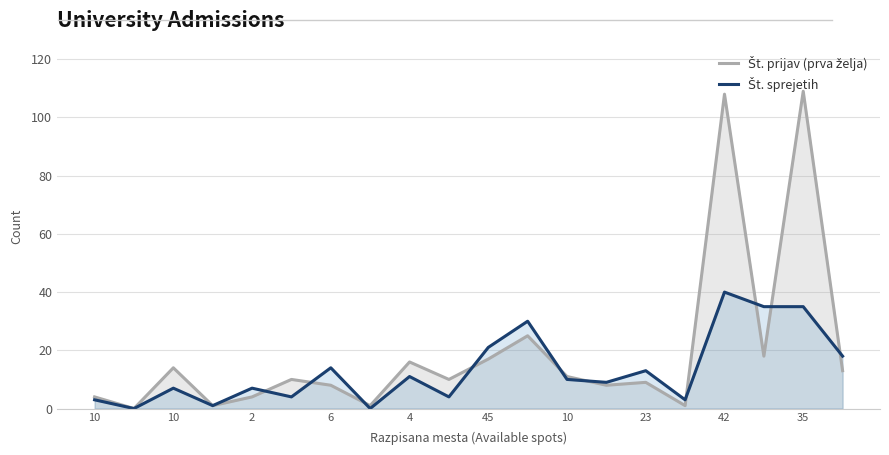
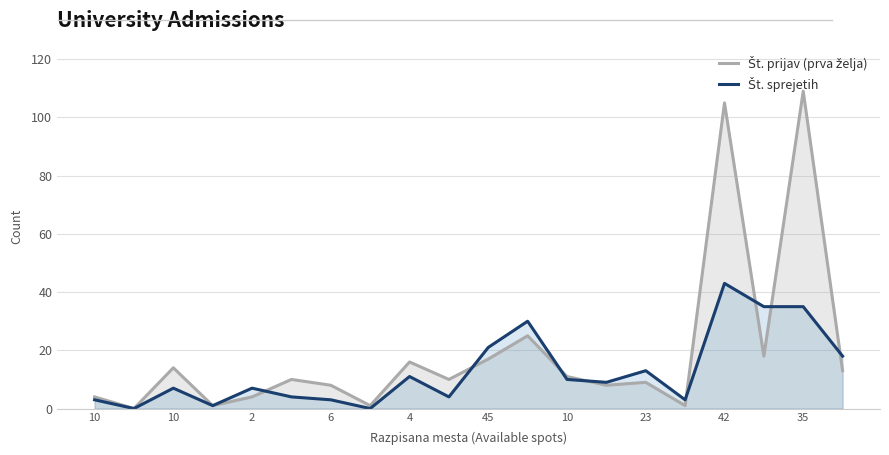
Št. sprejetih, 6: 14 -> 3
Št. prijav (prva želja), 42: 108 -> 105
Št. sprejetih, 42: 40 -> 43
